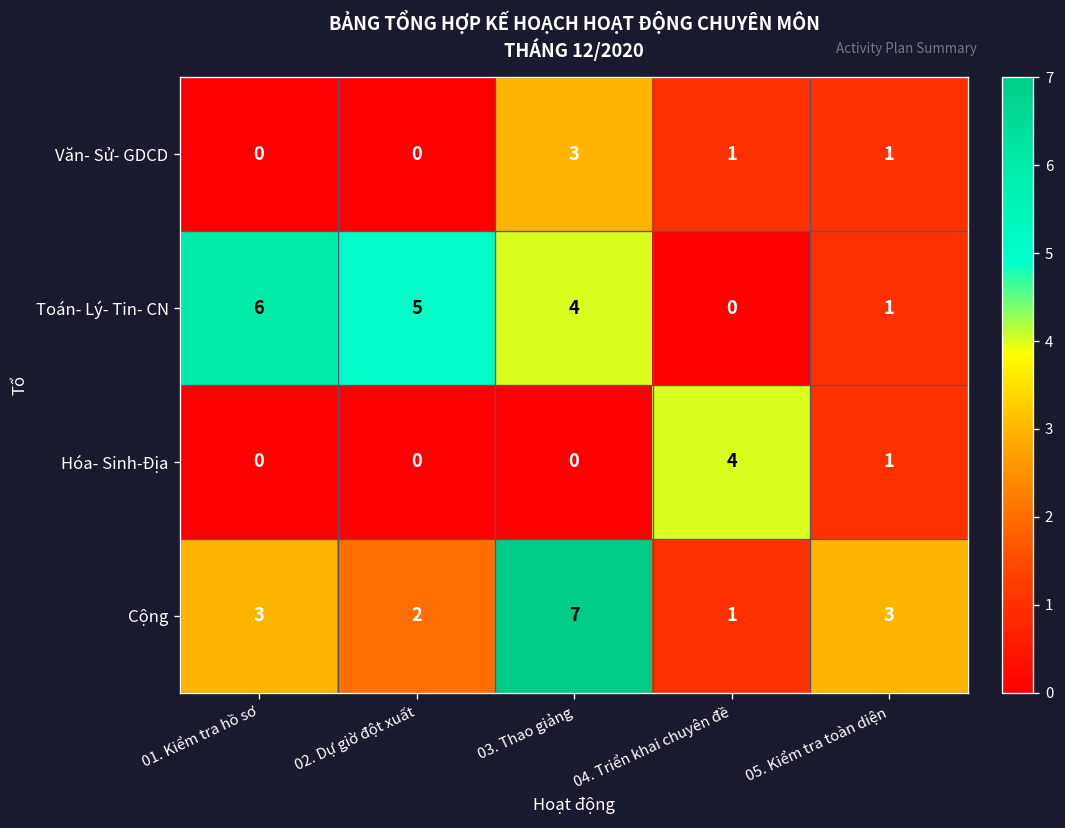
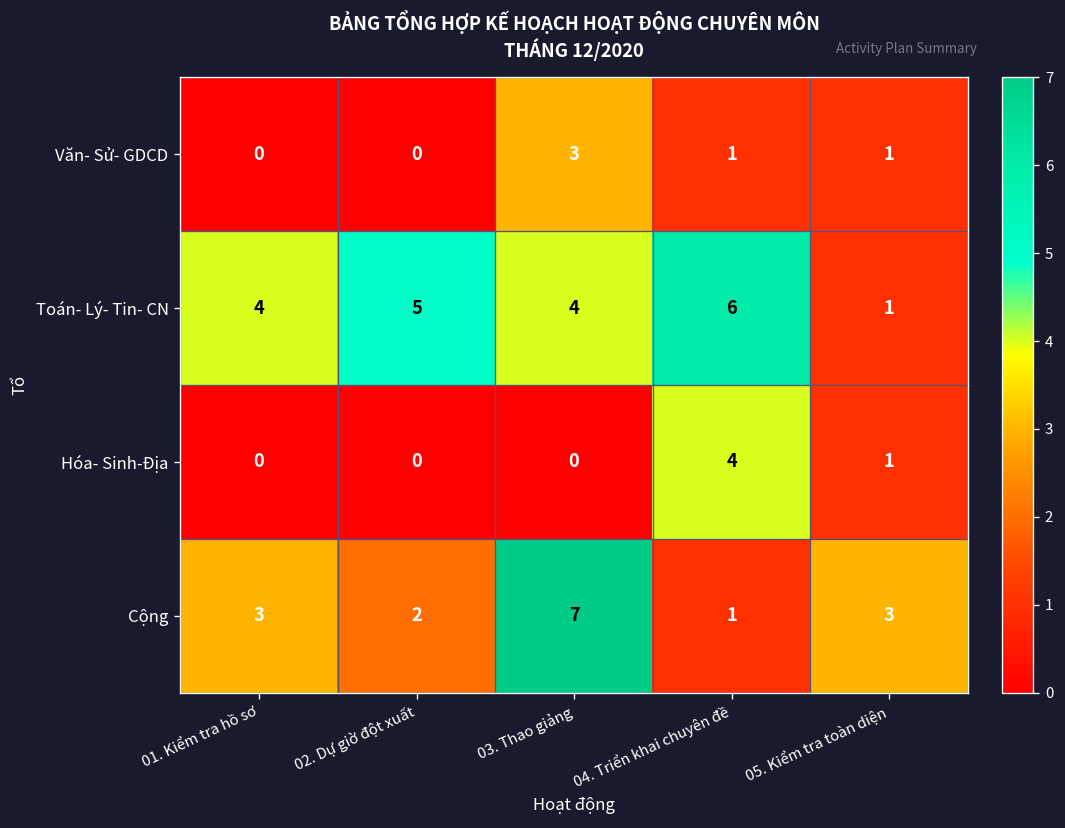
Toán- Lý- Tin- CN, 01. Kiểm tra hồ sơ: 6 -> 4
Toán- Lý- Tin- CN, 04. Triển khai chuyên đề: 0 -> 6
